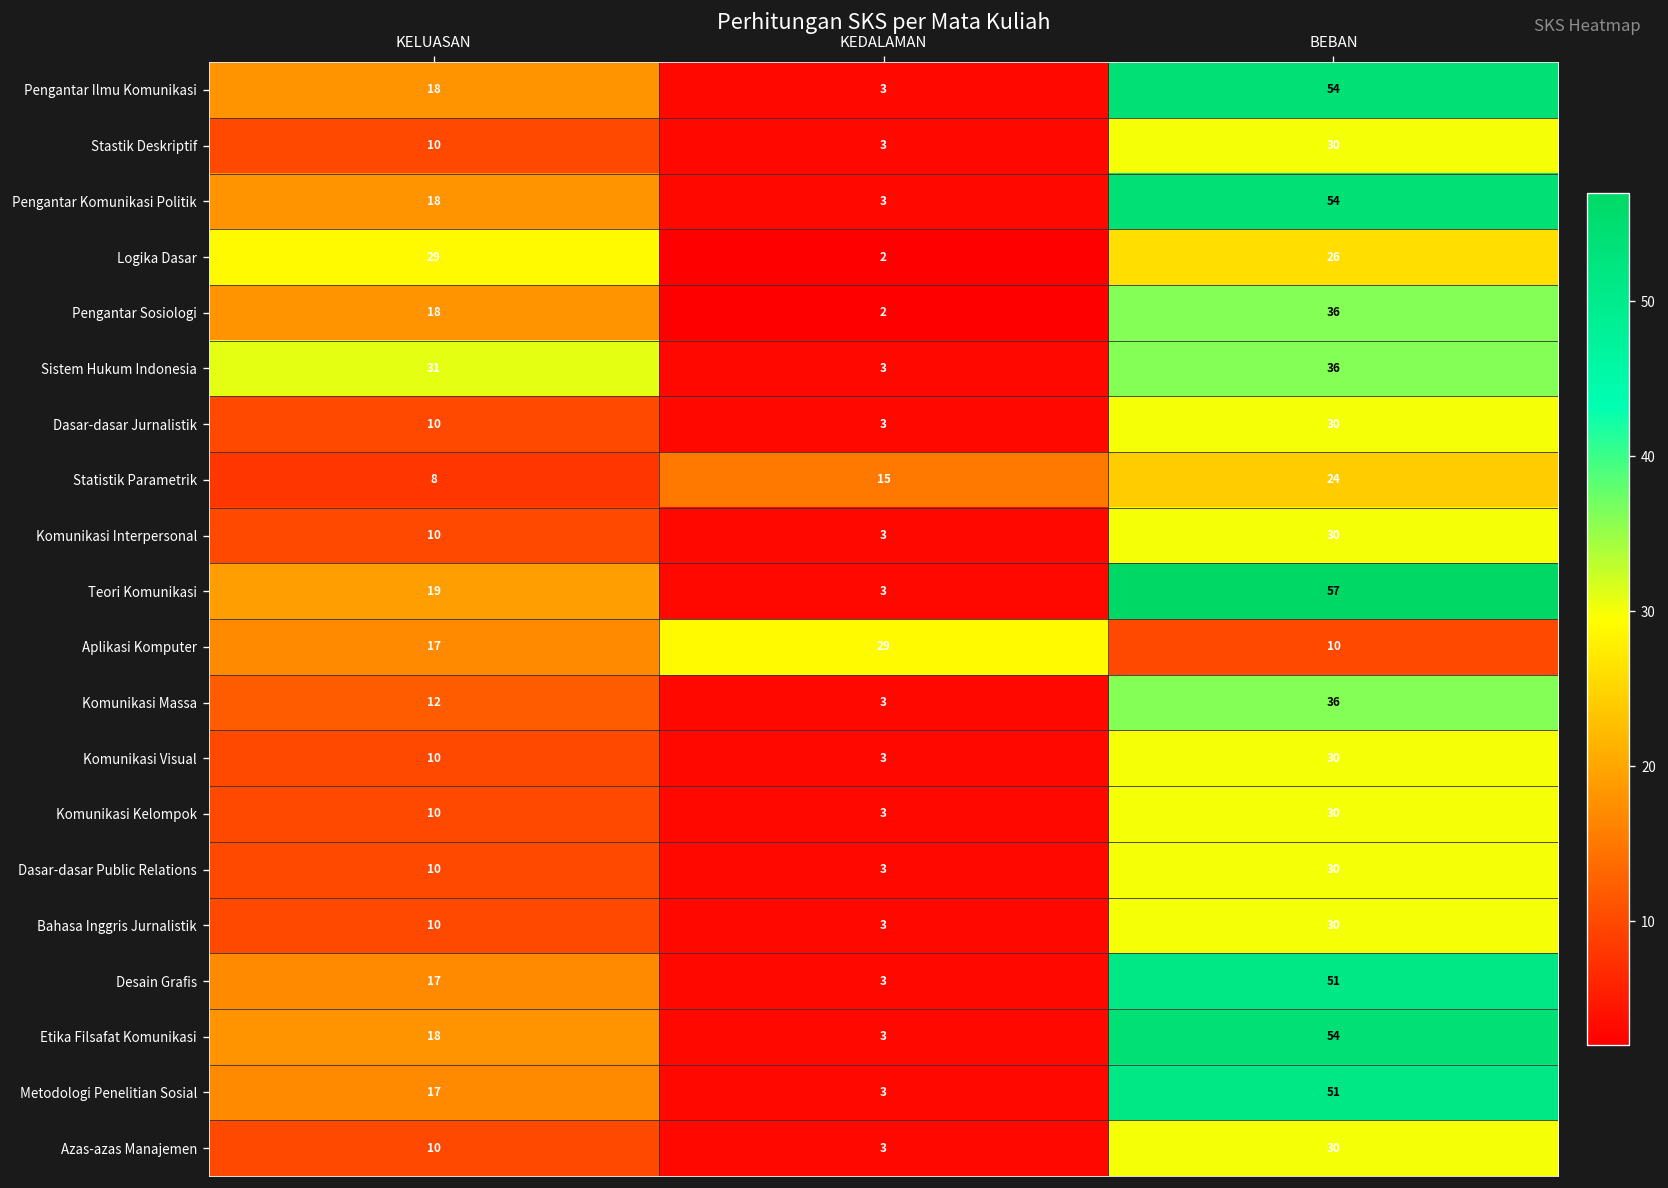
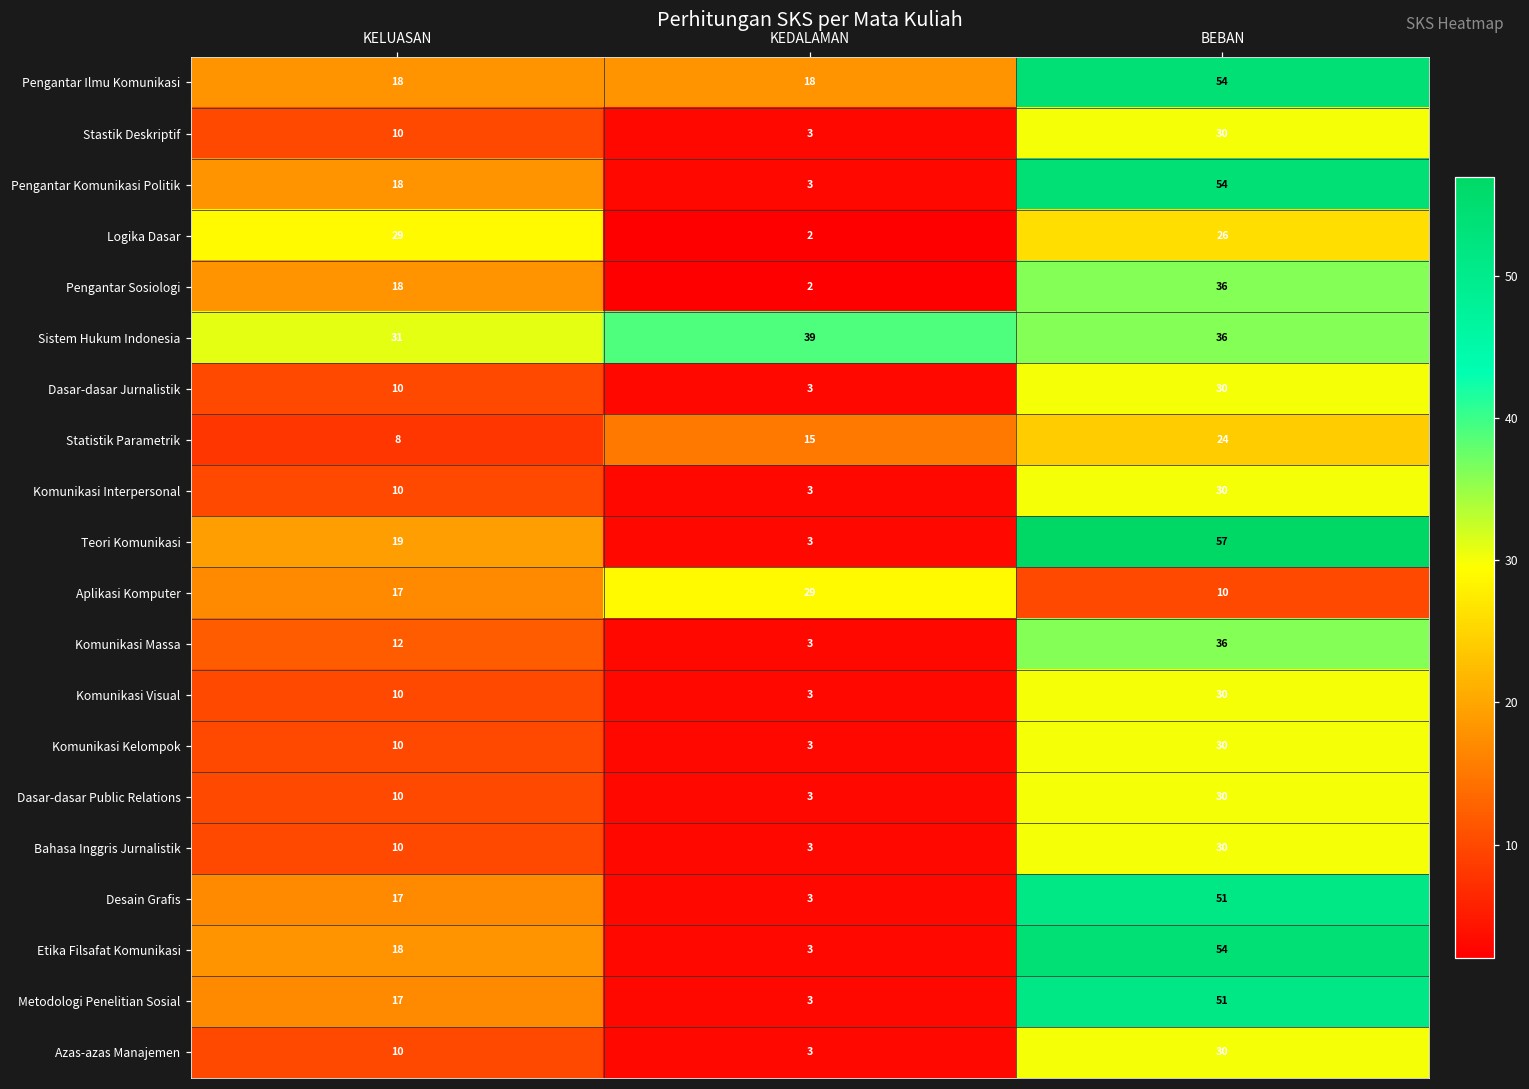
Pengantar Ilmu Komunikasi, KEDALAMAN: 3 -> 18
Sistem Hukum Indonesia, KEDALAMAN: 3 -> 39
